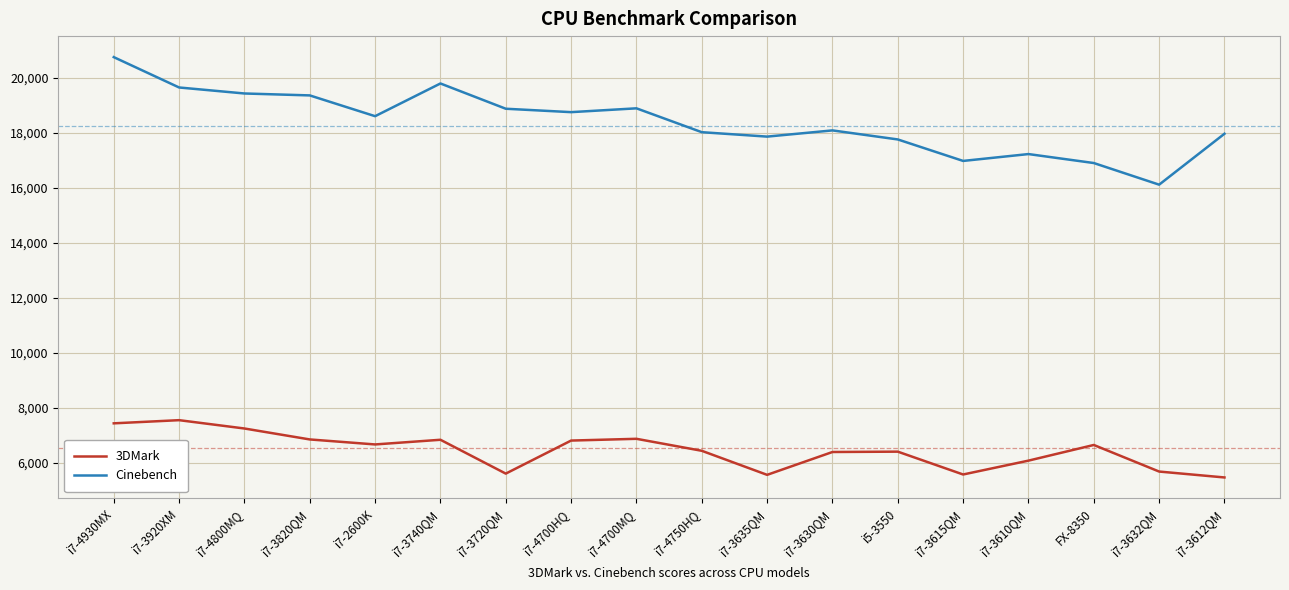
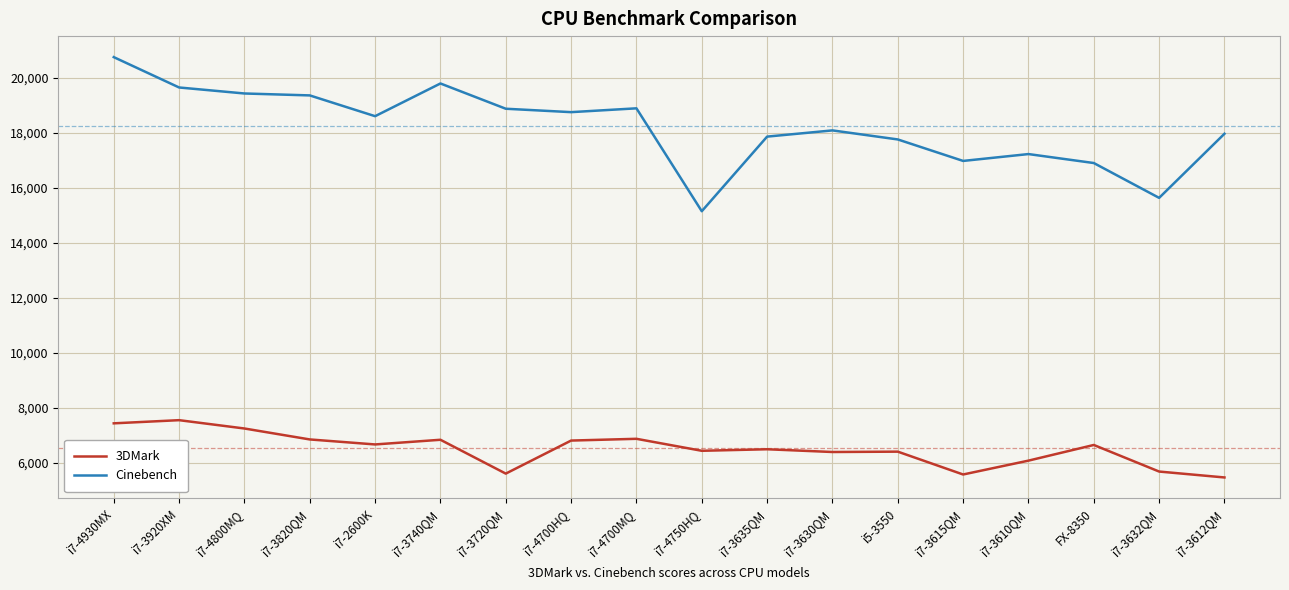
Cinebench, i7-4750HQ: 18,000 -> 15,200
3DMark, i7-3635QM: 5,600 -> 6,500
Cinebench, i7-3632QM: 16,100 -> 15,600
